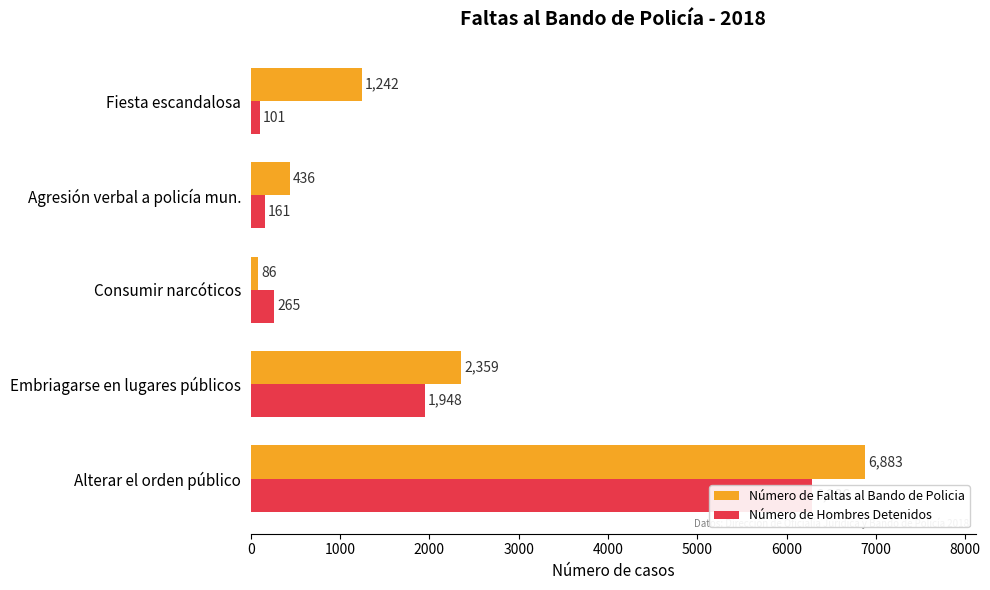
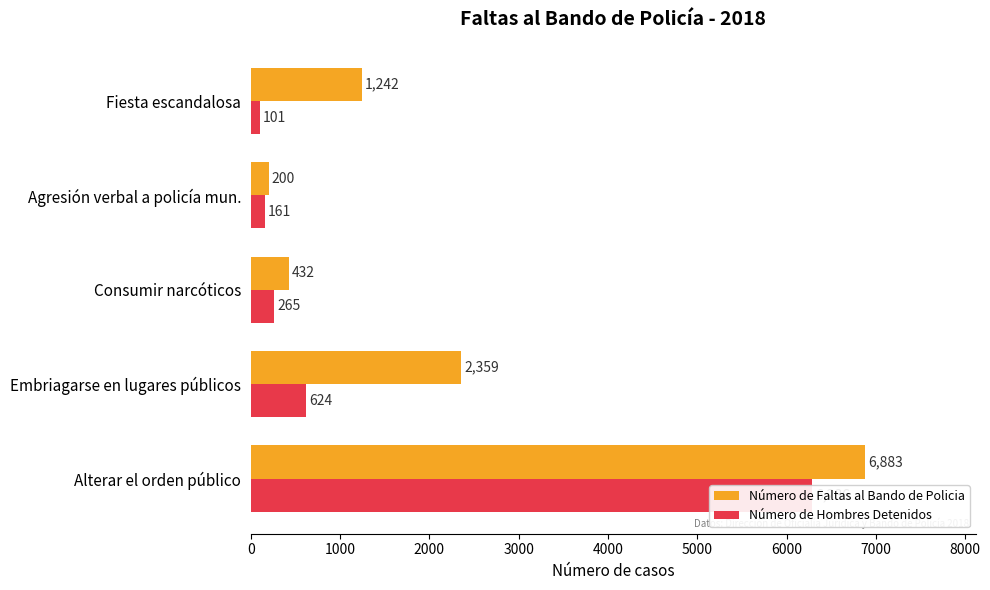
Número de Faltas al Bando de Policia, Agresión verbal a policía mun.: 436 -> 200
Número de Faltas al Bando de Policia, Consumir narcóticos: 86 -> 432
Número de Hombres Detenidos, Embriagarse en lugares públicos: 1,948 -> 624
